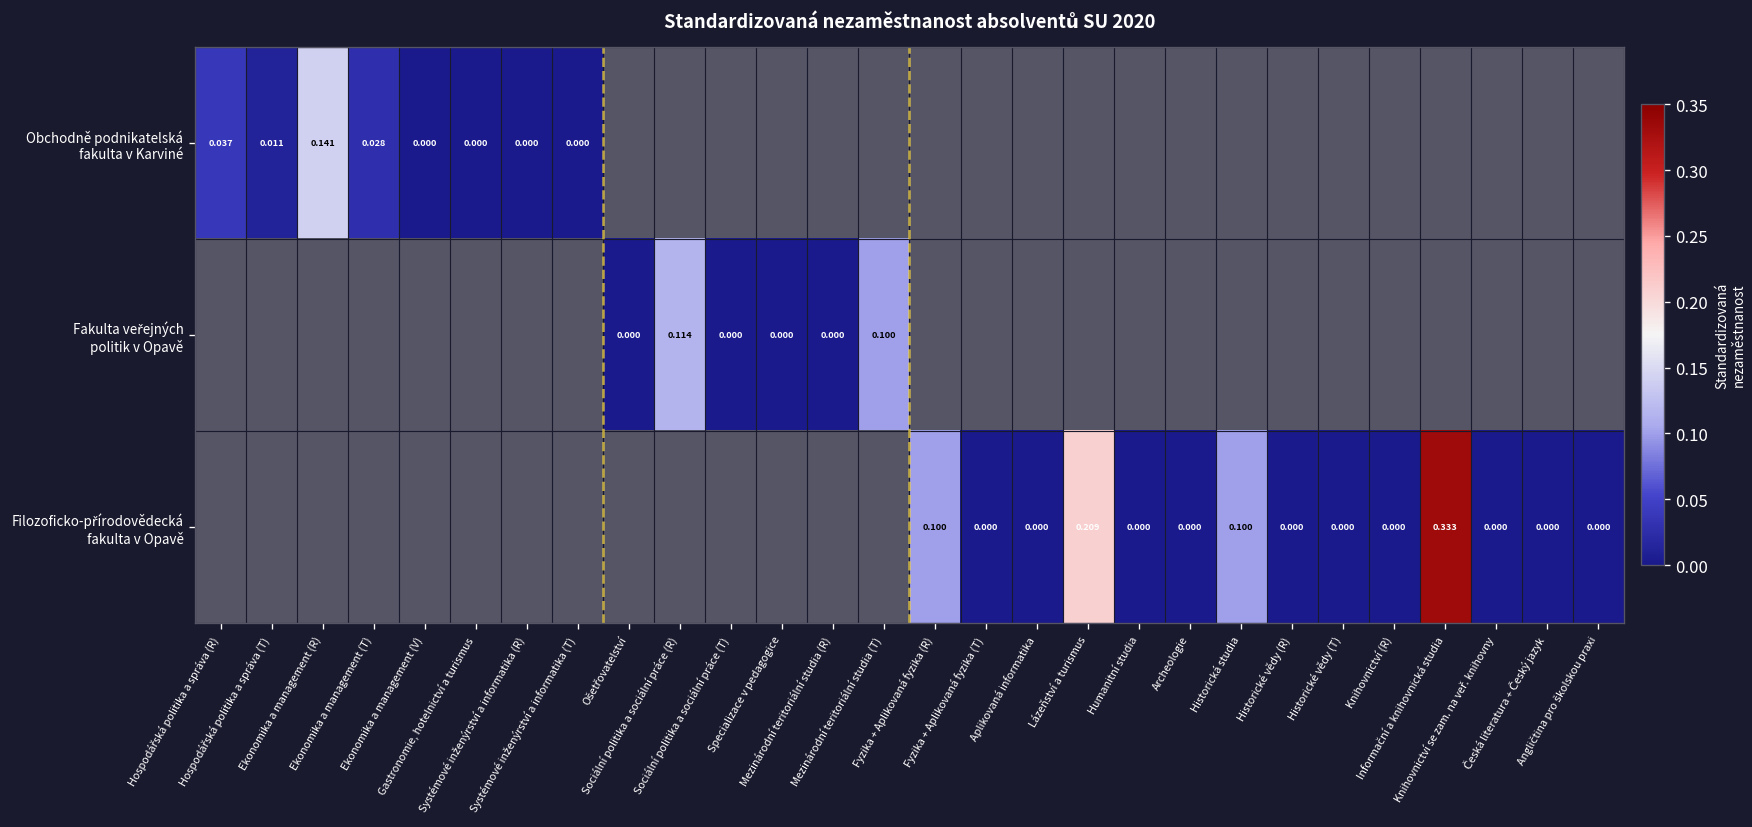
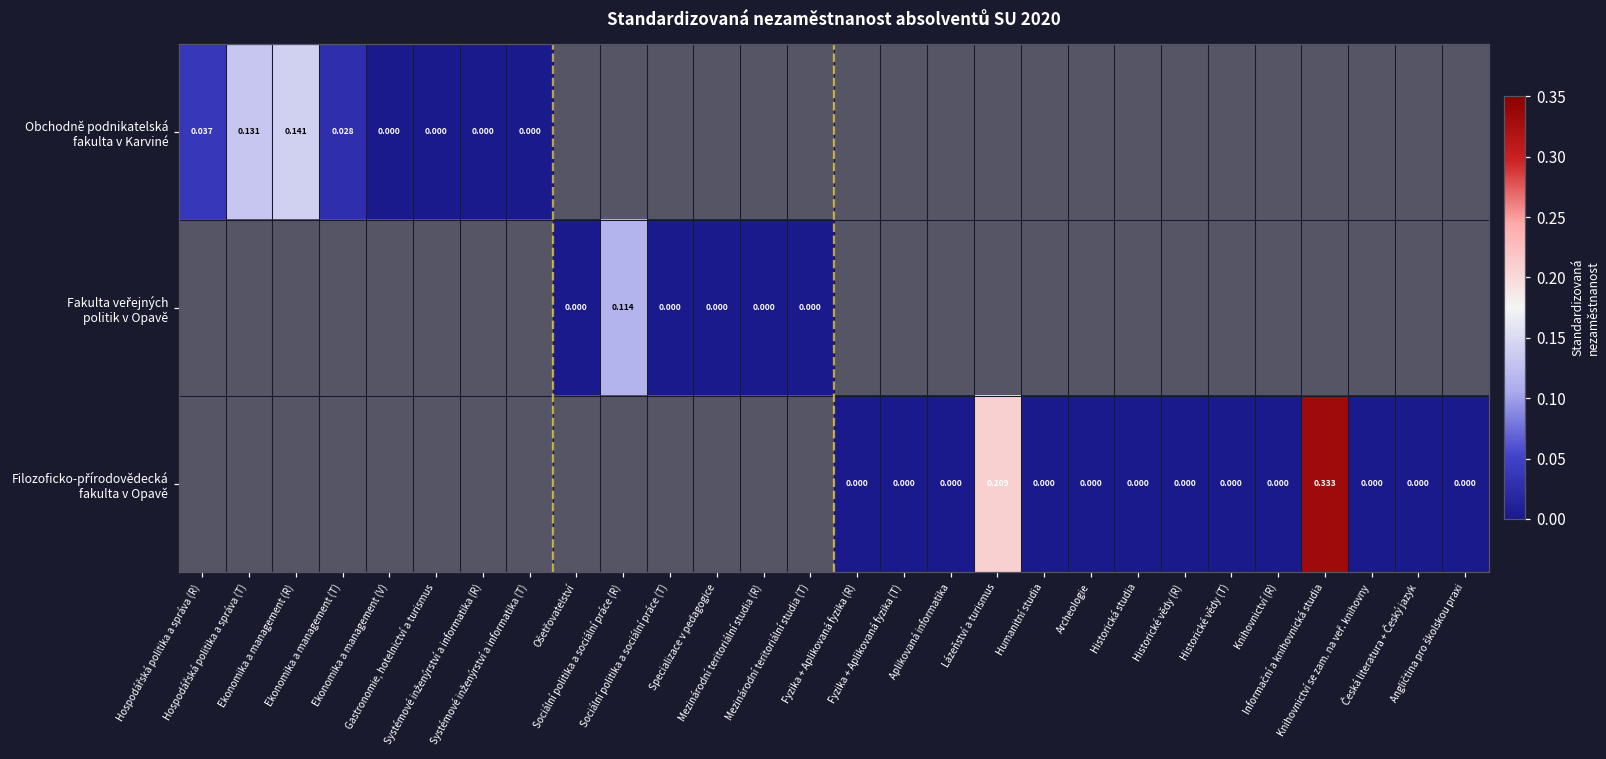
Obchodně podnikatelská fakulta v Karviné, Hospodářská politika a správa (T): 0.011 -> 0.131
Fakulta veřejných politik v Opavě, Mezinárodní teritoriální studia (T): 0.100 -> 0.000
Filozoficko-přírodovědecká fakulta v Opavě, Fyzika + Aplikovaná fyzika (R): 0.100 -> 0.000
Filozoficko-přírodovědecká fakulta v Opavě, Historická studia: 0.100 -> 0.000
